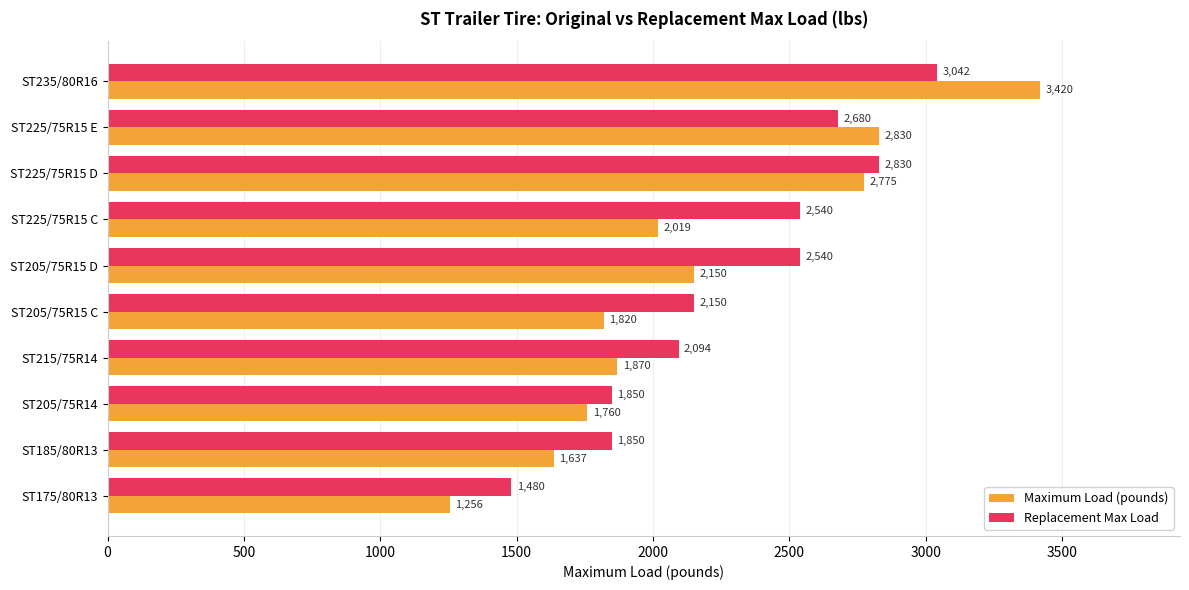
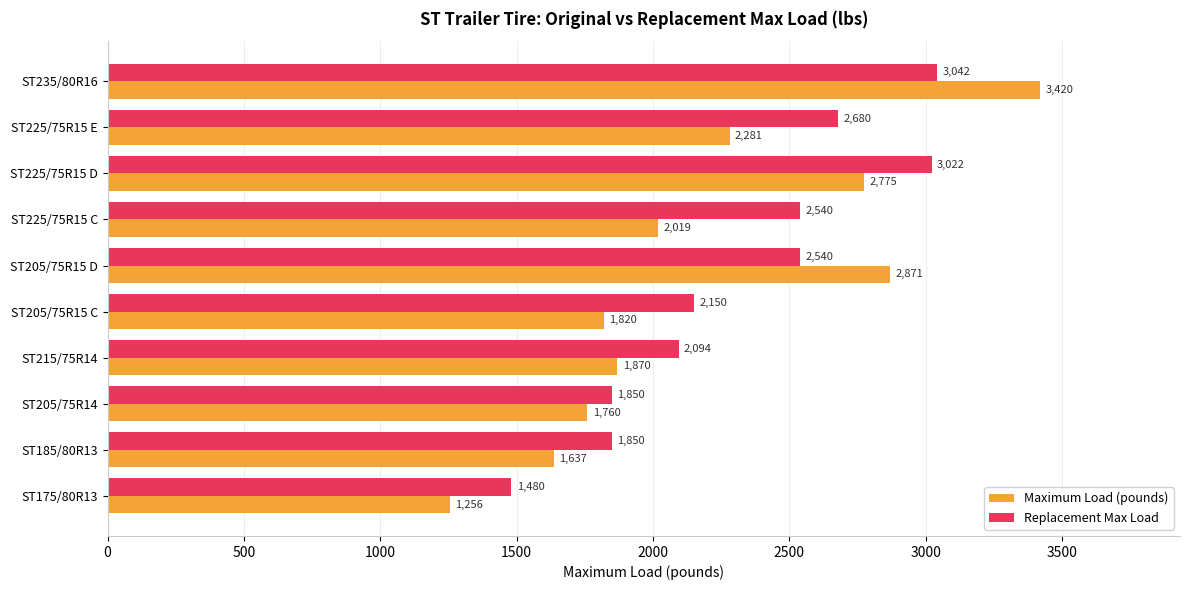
Maximum Load (pounds), ST225/75R15 E: 2,830 -> 2,281
Replacement Max Load, ST225/75R15 D: 2,830 -> 3,022
Maximum Load (pounds), ST205/75R15 D: 2,150 -> 2,871
